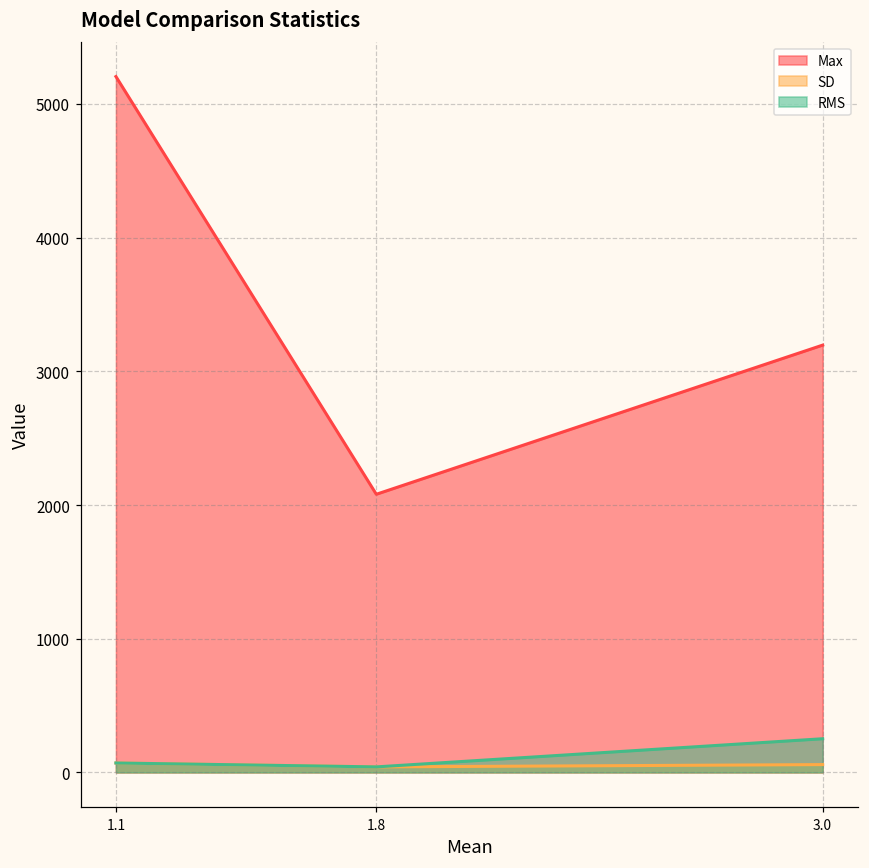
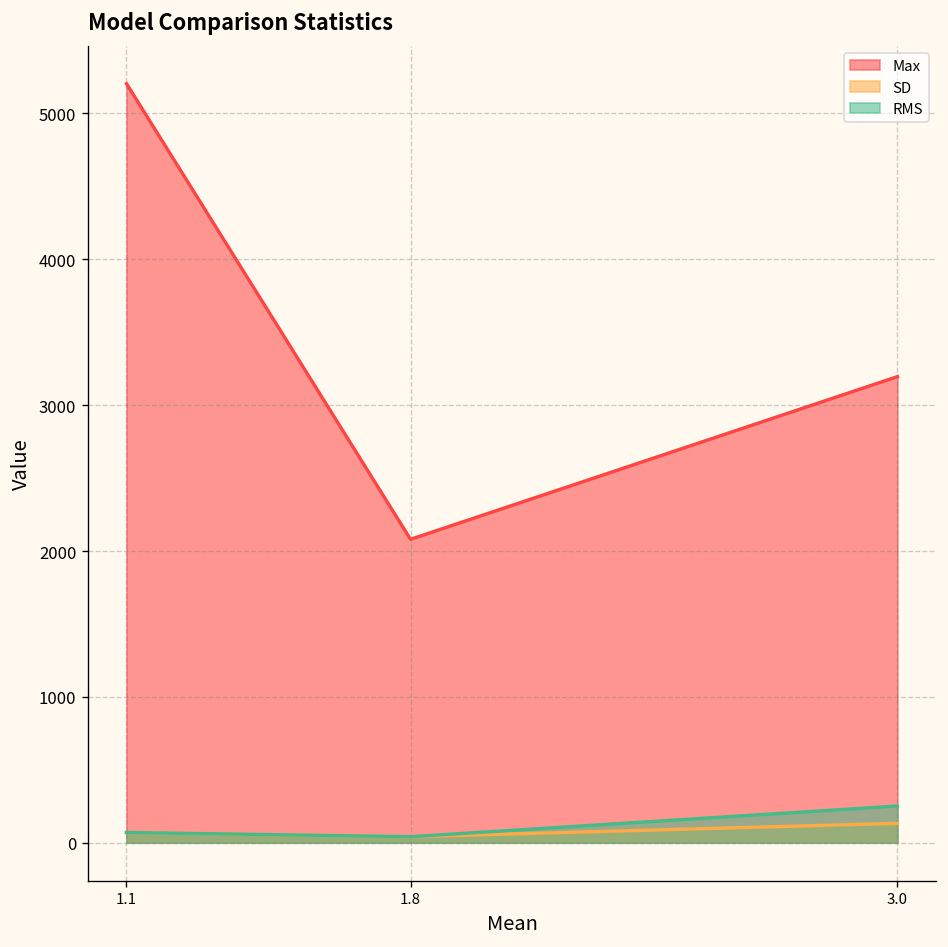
SD, 3.0: 60 -> 130
